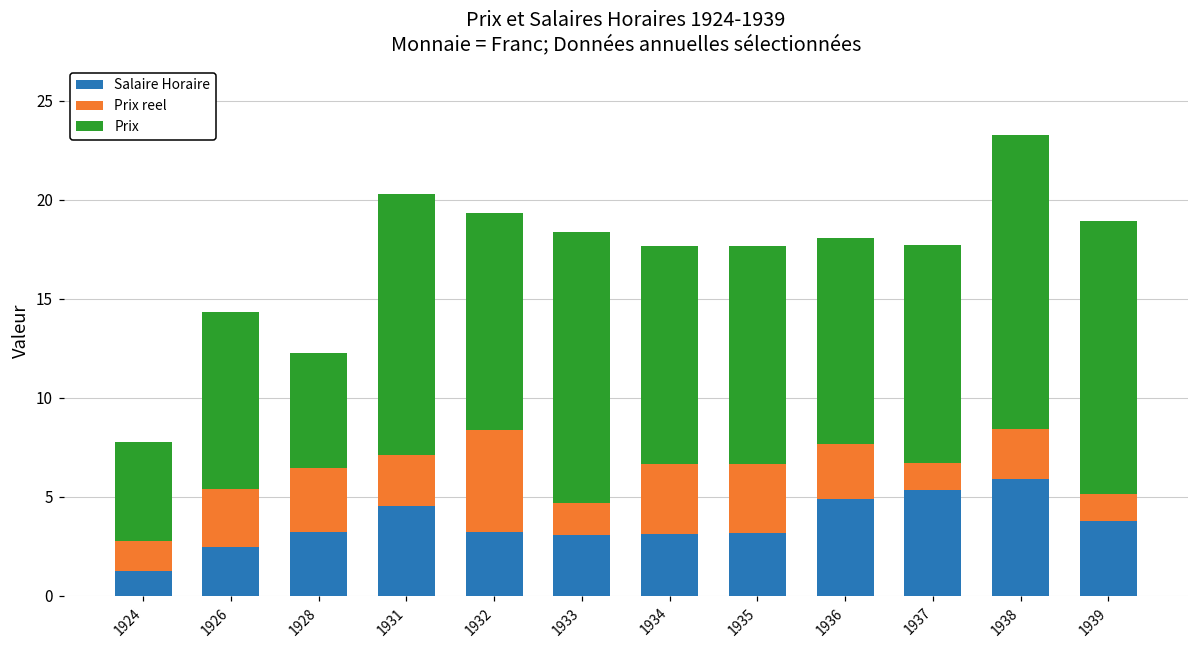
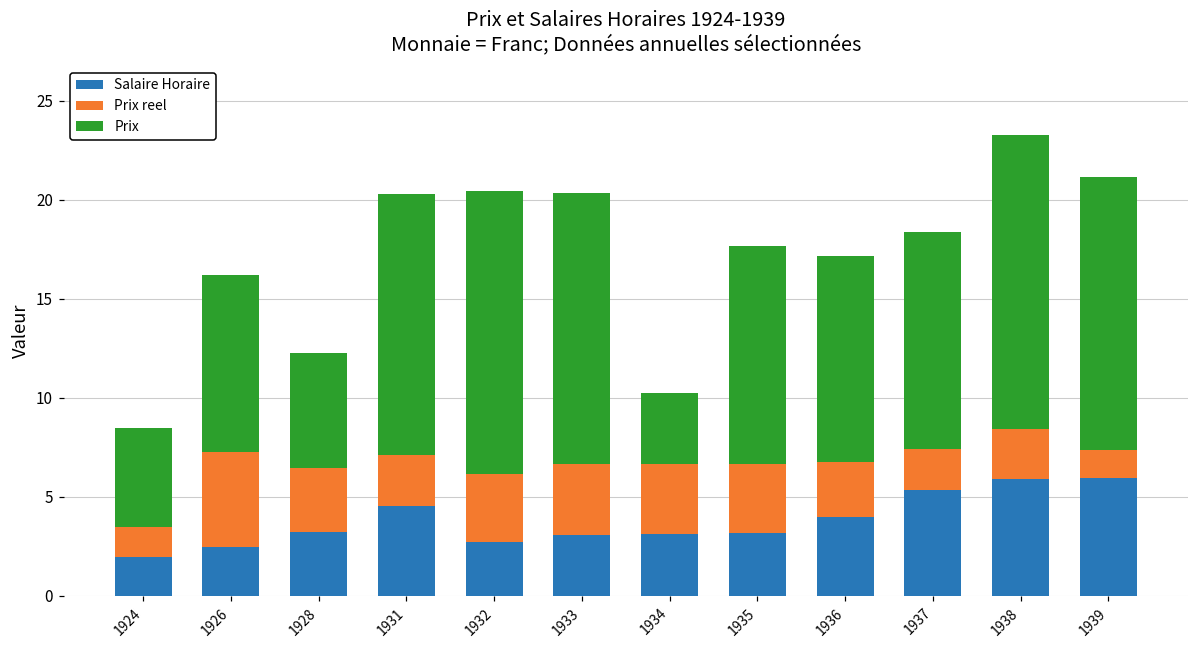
Salaire Horaire, 1924: 1.2 -> 1.9
Prix reel, 1926: 2.9 -> 4.8
Salaire Horaire, 1932: 3.2 -> 2.7
Prix reel, 1932: 5.2 -> 3.4
Prix, 1932: 11.0 -> 14.3
Prix reel, 1933: 1.6 -> 3.6
Prix, 1934: 11.0 -> 3.6
Salaire Horaire, 1936: 4.9 -> 4.0
Prix reel, 1937: 1.4 -> 2.1
Salaire Horaire, 1939: 3.7 -> 6.0
